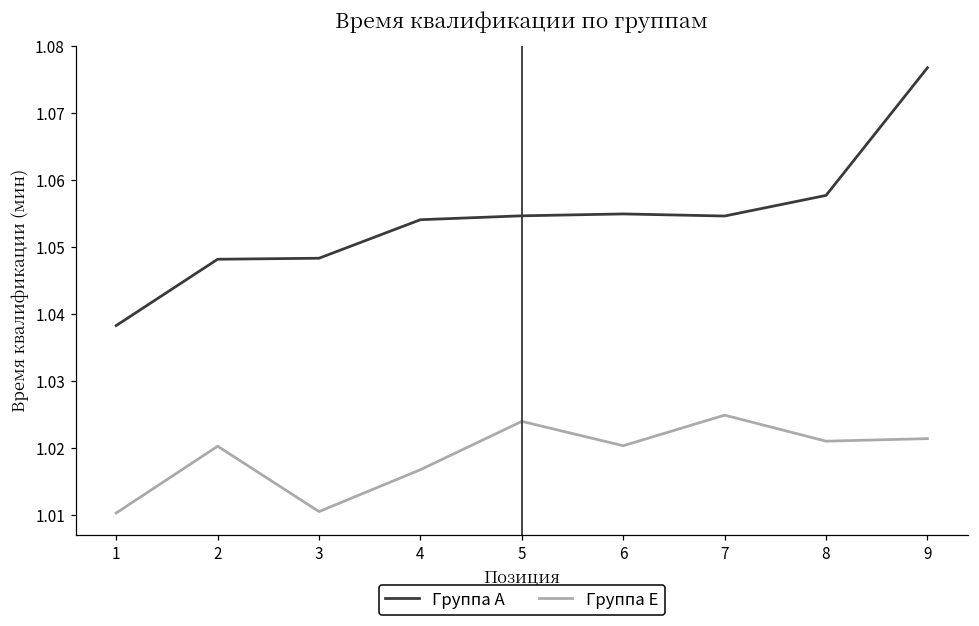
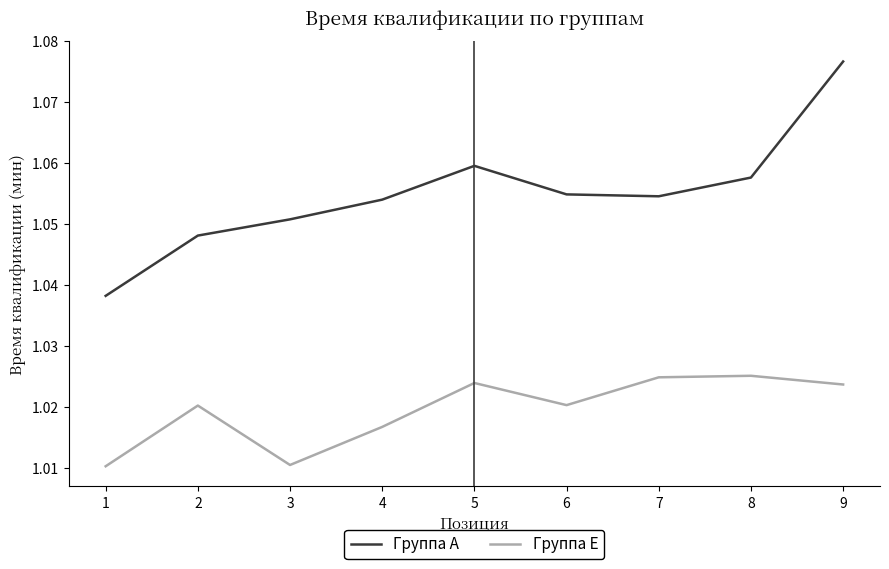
Группа А, 3: 1.048 -> 1.051
Группа А, 5: 1.055 -> 1.060
Группа E, 8: 1.021 -> 1.025
Группа E, 9: 1.021 -> 1.024
